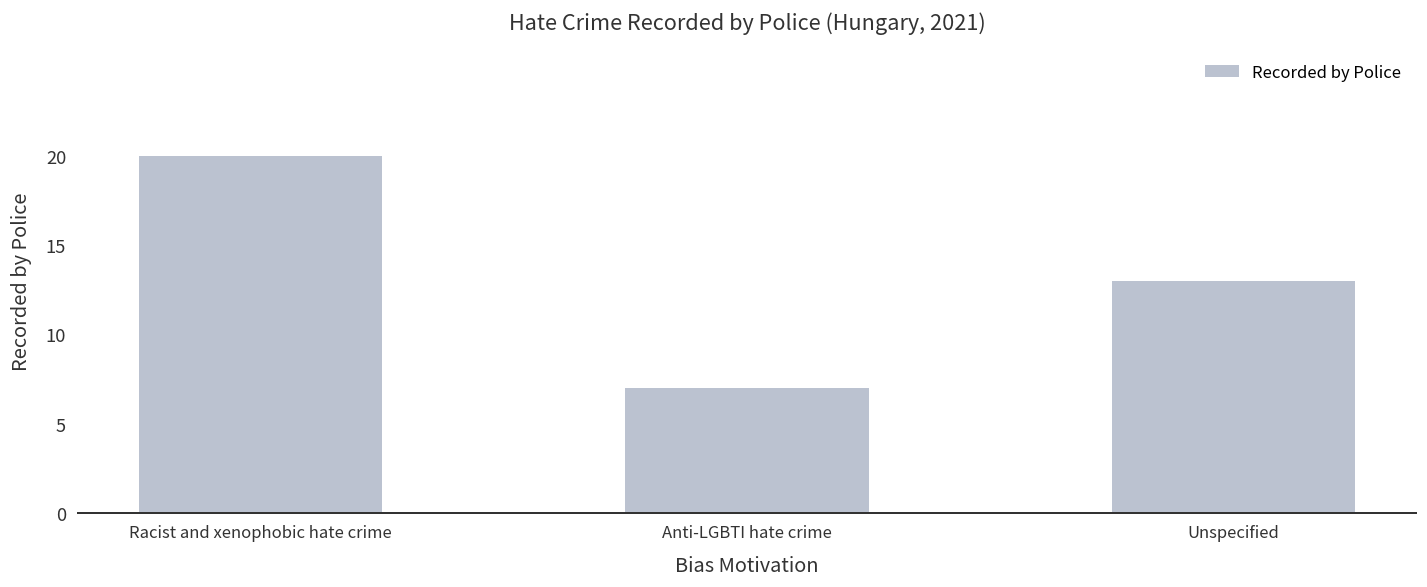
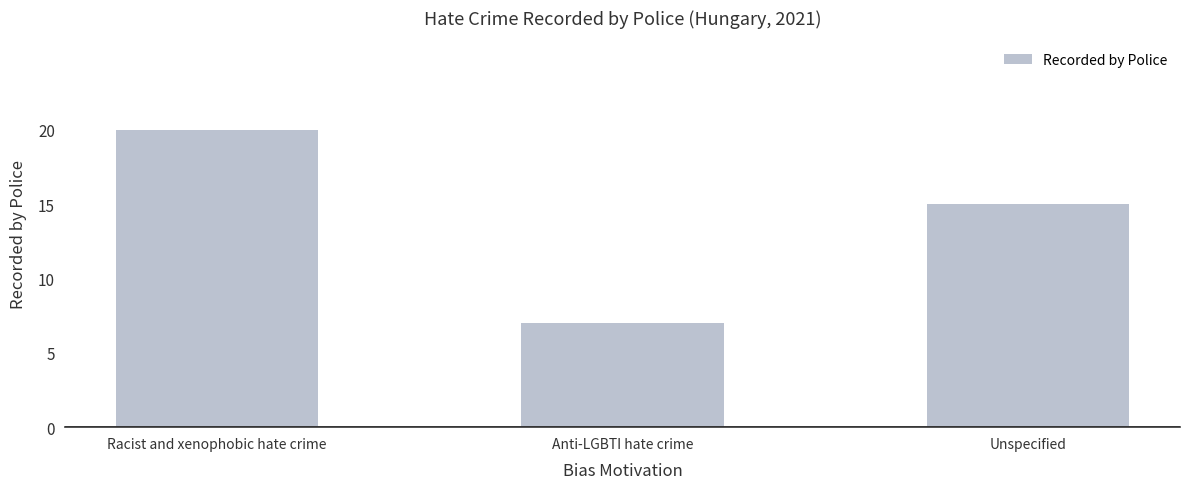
Unspecified: 13 -> 15
